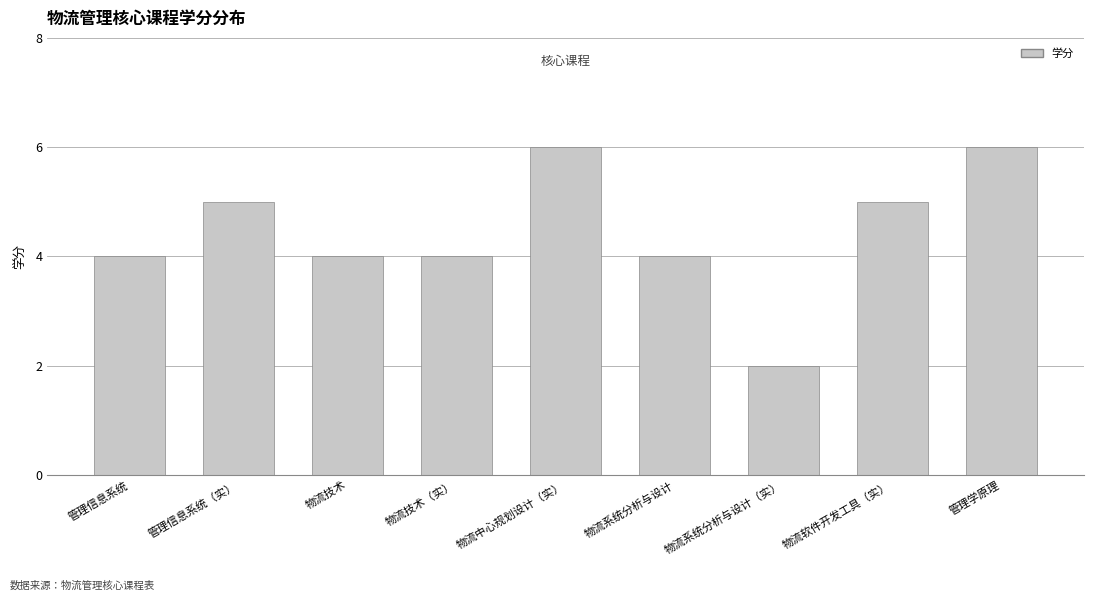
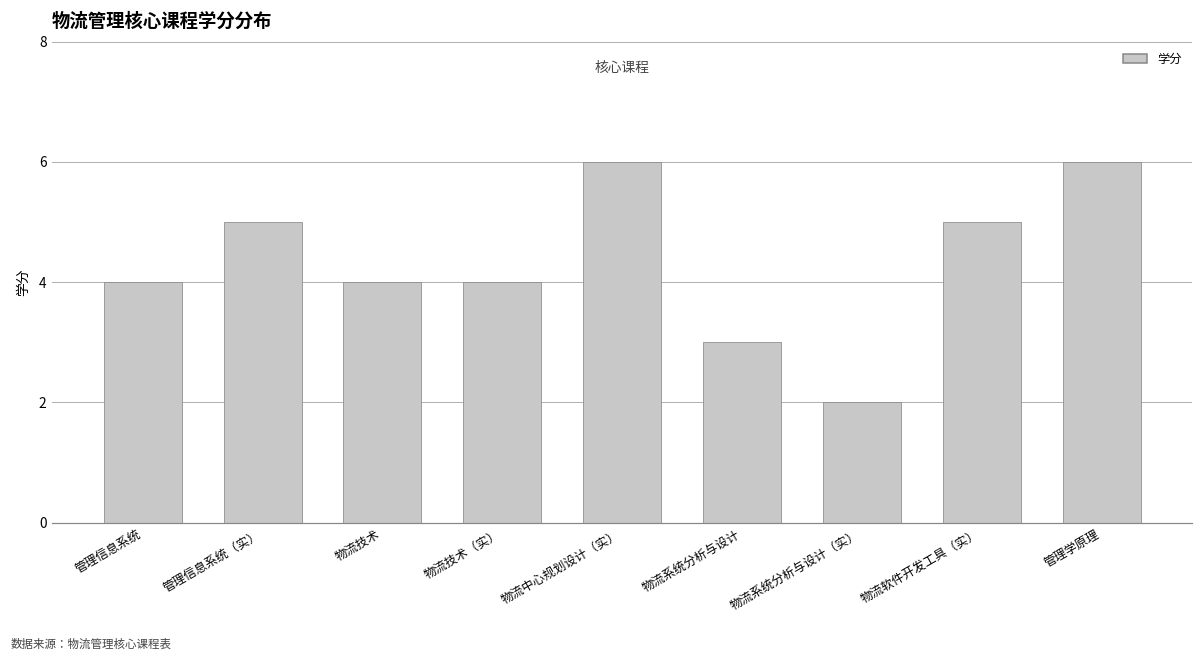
物流系统分析与设计: 4 -> 3
